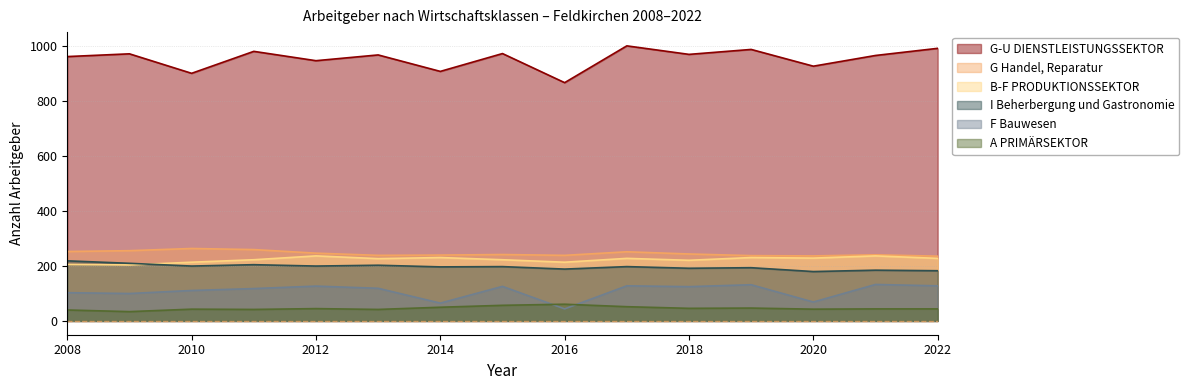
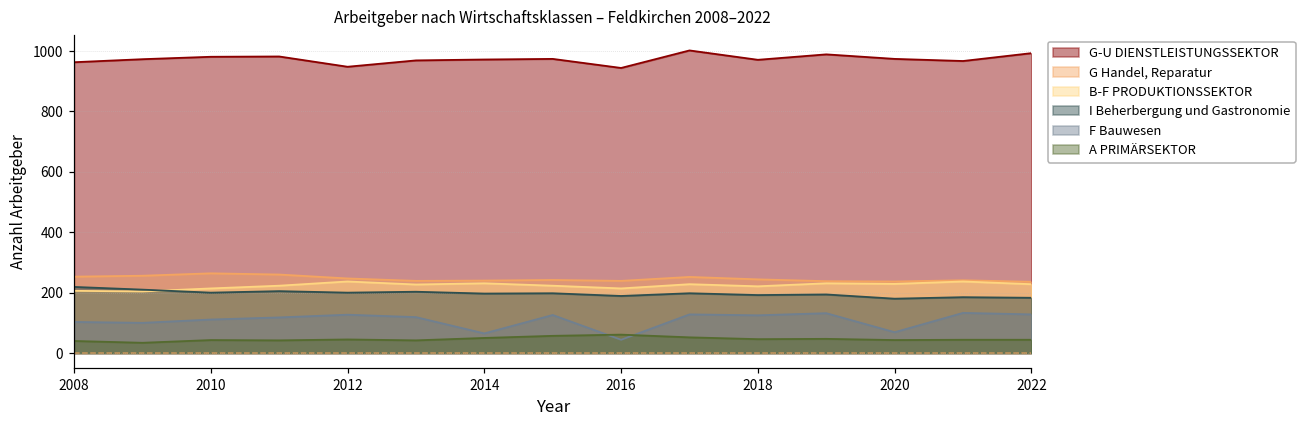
G-U DIENSTLEISTUNGSSEKTOR, 2010: 900 -> 980
G-U DIENSTLEISTUNGSSEKTOR, 2014: 910 -> 970
G-U DIENSTLEISTUNGSSEKTOR, 2016: 870 -> 940
G-U DIENSTLEISTUNGSSEKTOR, 2020: 930 -> 970
